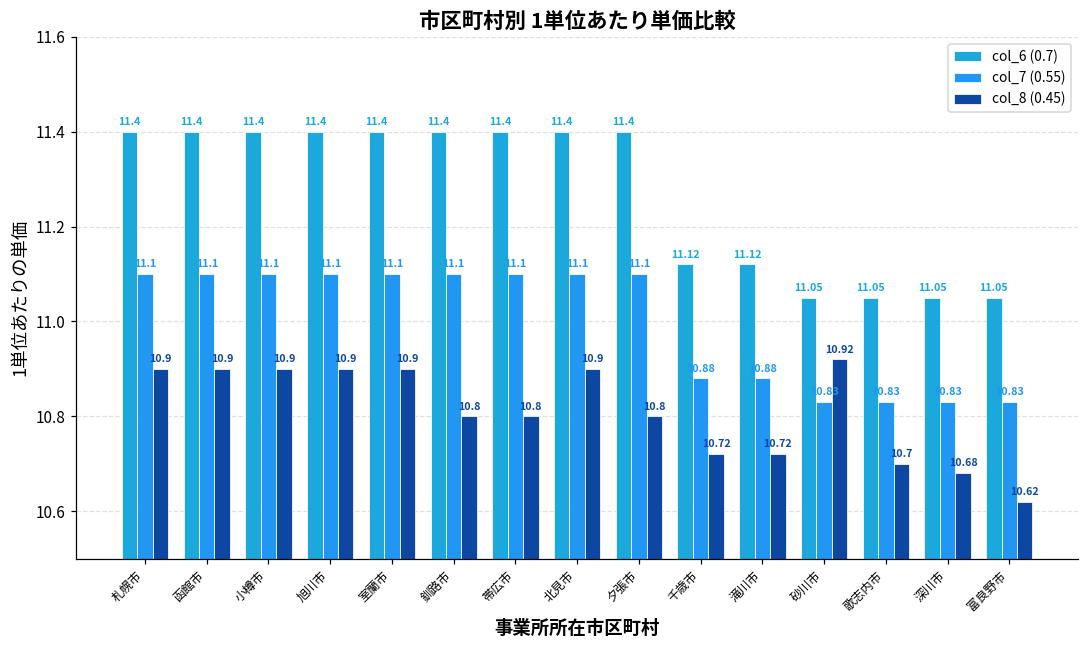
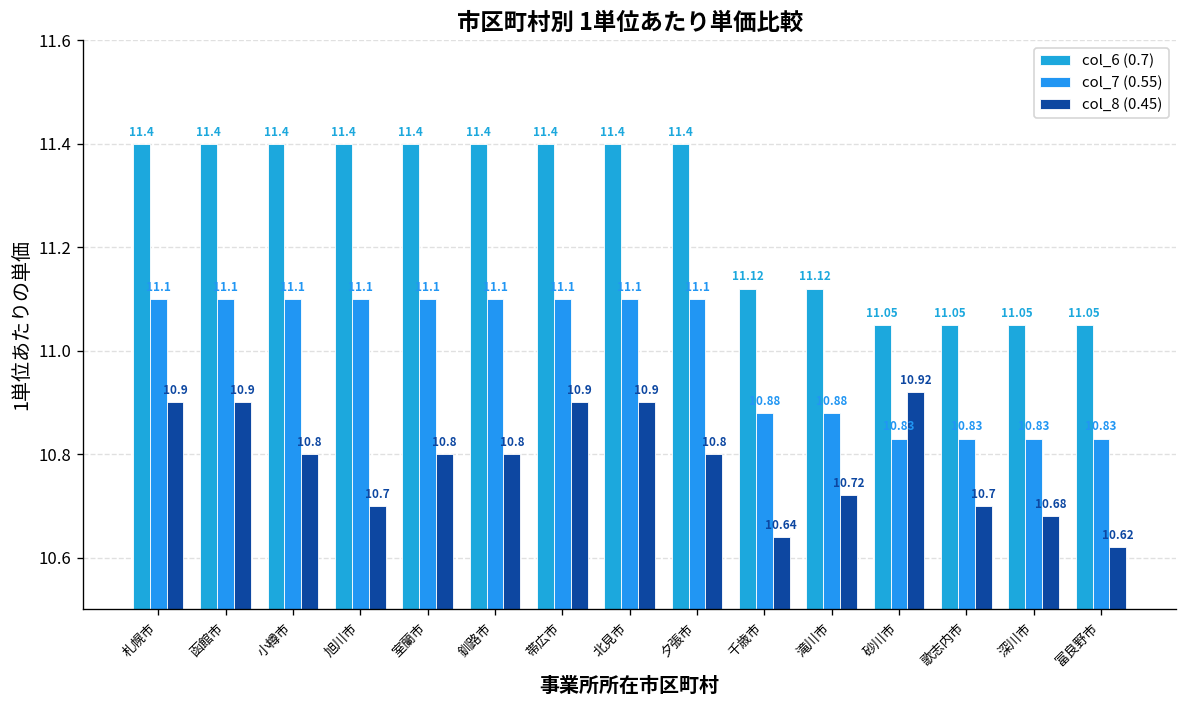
col_8 (0.45), 小樽市: 10.9 -> 10.8
col_8 (0.45), 旭川市: 10.9 -> 10.7
col_8 (0.45), 室蘭市: 10.9 -> 10.8
col_8 (0.45), 帯広市: 10.8 -> 10.9
col_8 (0.45), 千歳市: 10.72 -> 10.64
